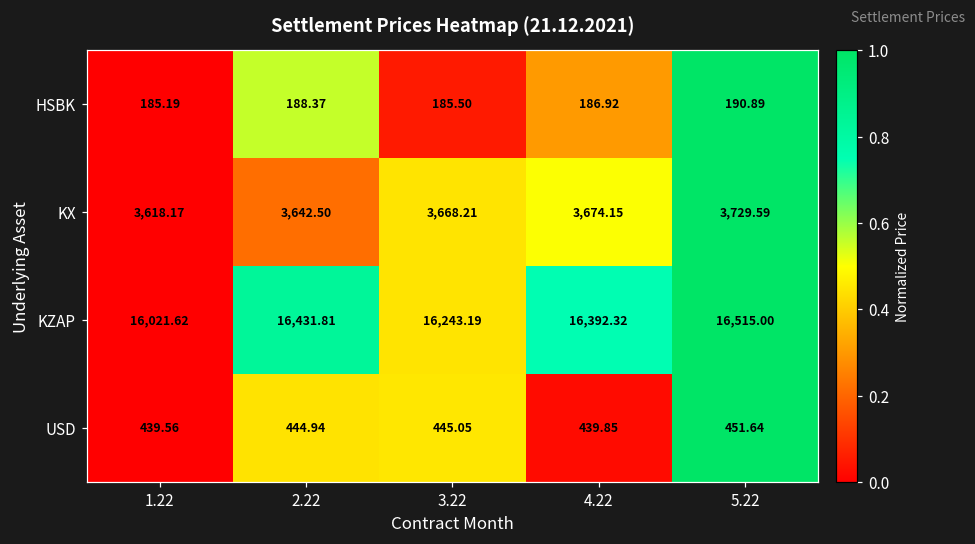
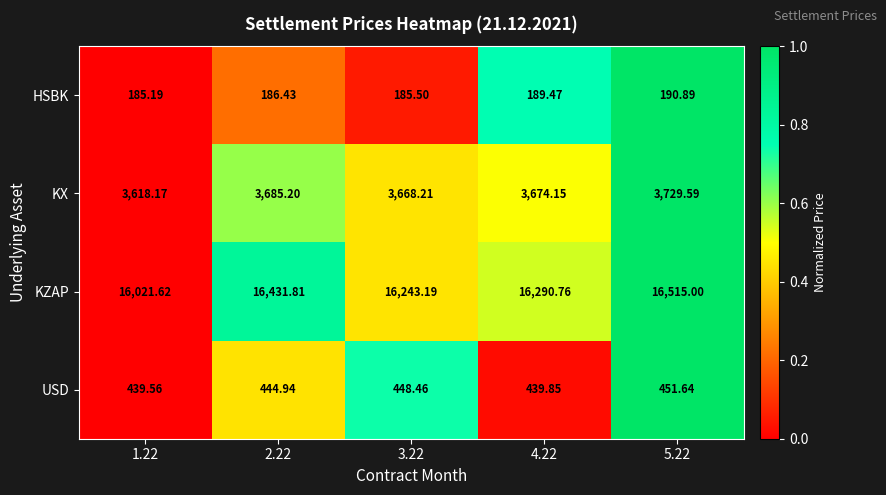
HSBK, 2.22: 188.37 -> 186.43
HSBK, 4.22: 186.92 -> 189.47
KX, 2.22: 3,642.50 -> 3,685.20
KZAP, 4.22: 16,392.32 -> 16,290.76
USD, 3.22: 445.05 -> 448.46
